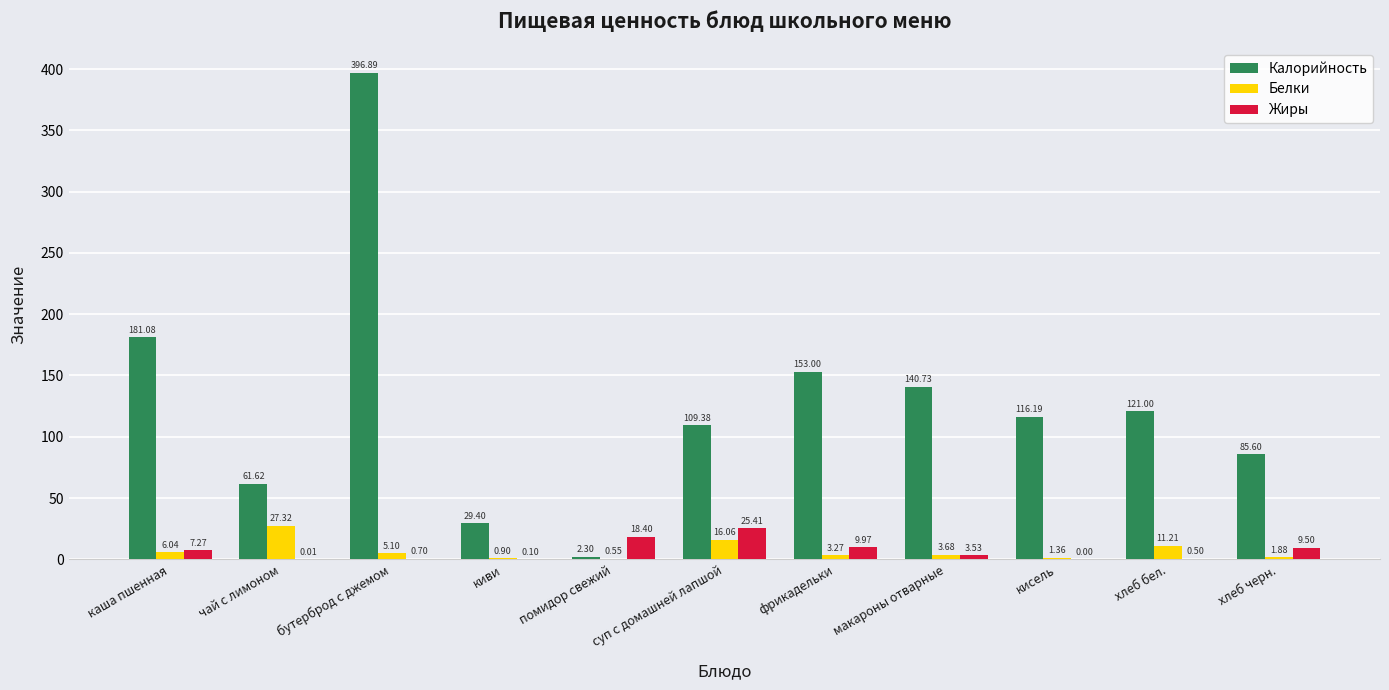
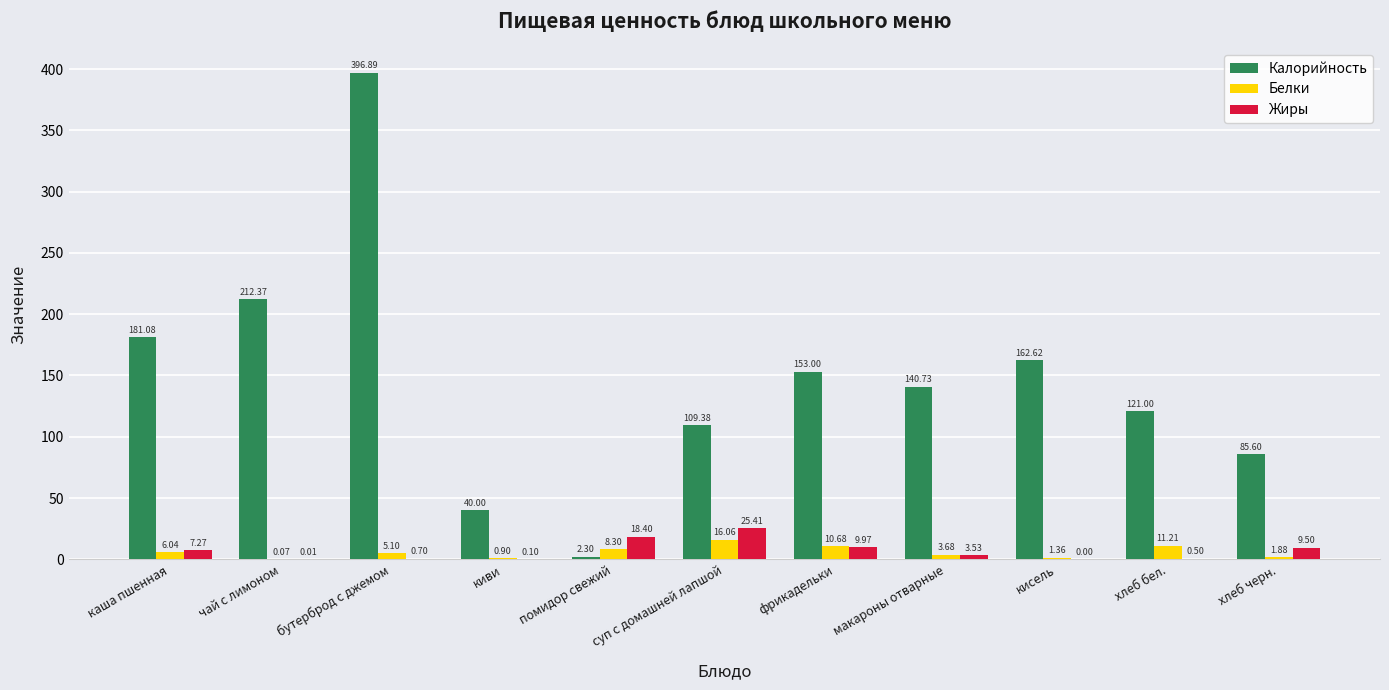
Калорийность, чай с лимоном: 61.62 -> 212.37
Белки, чай с лимоном: 27.32 -> 0.07
Калорийность, киви: 29.40 -> 40.00
Белки, помидор свежий: 0.55 -> 8.30
Белки, фрикадельки: 3.27 -> 10.68
Калорийность, кисель: 116.19 -> 162.62
